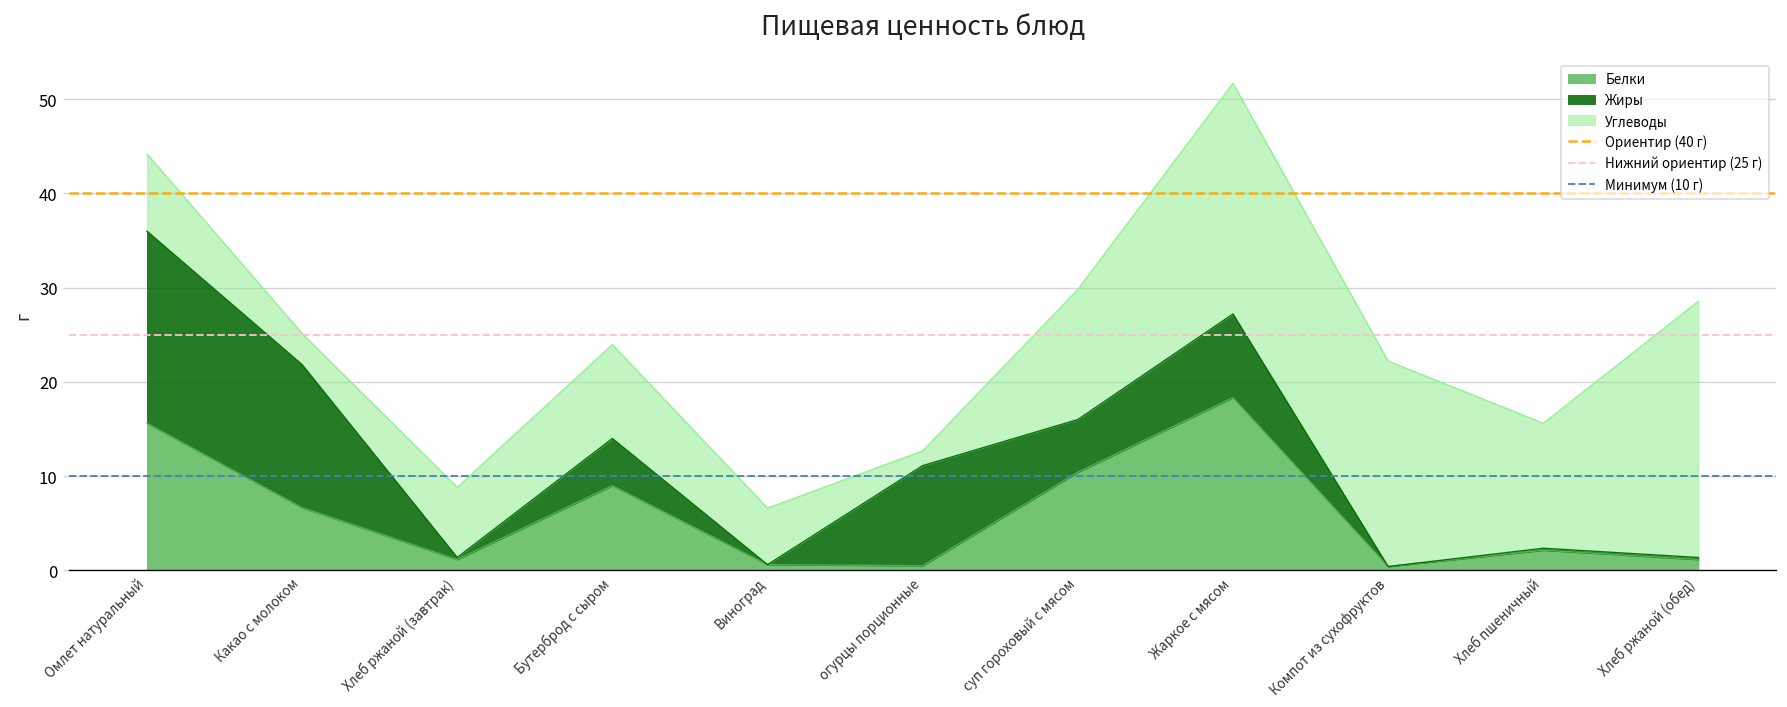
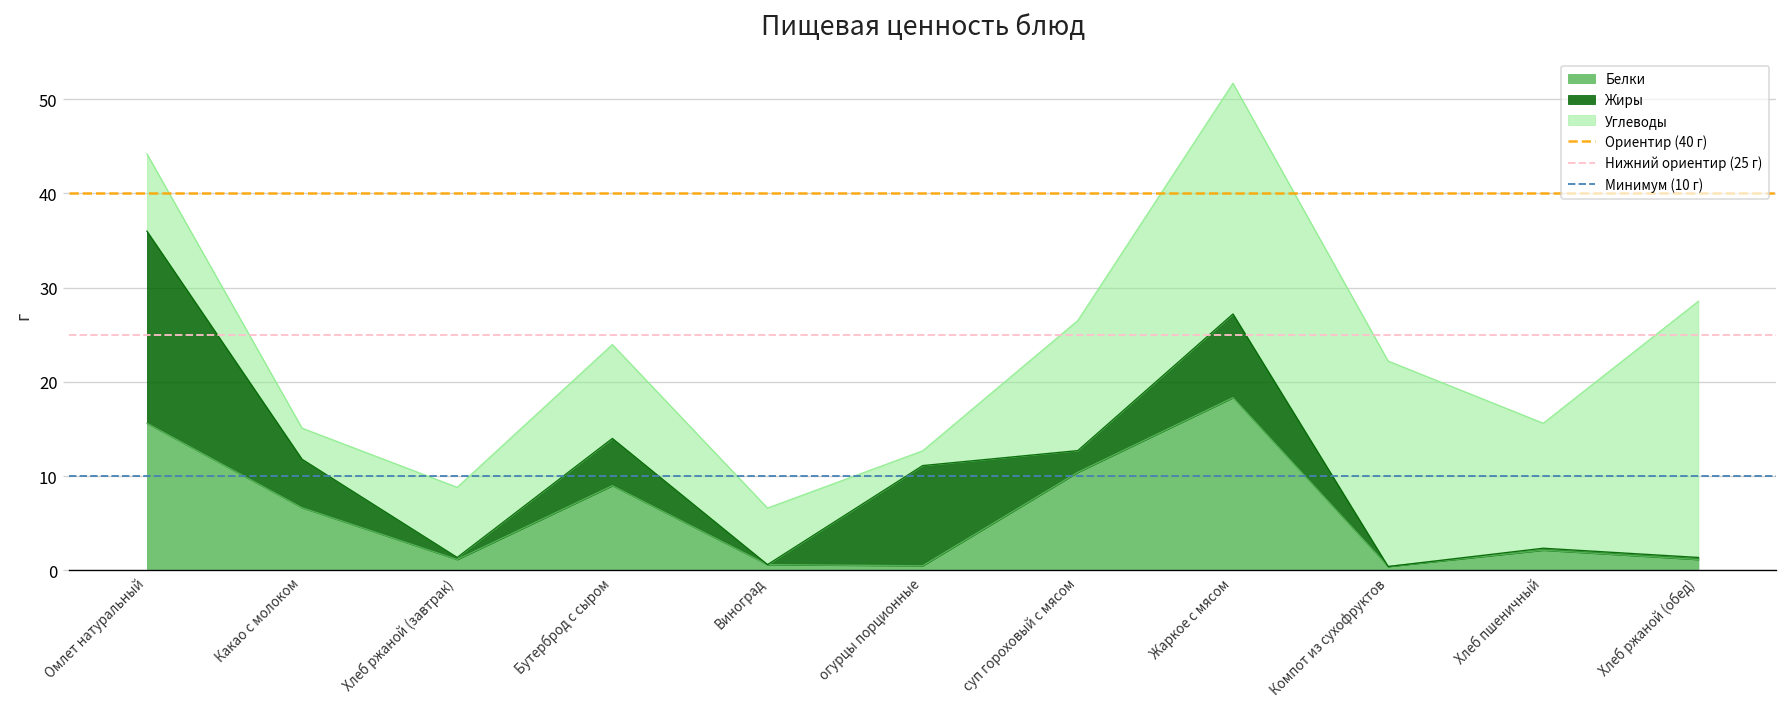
Жиры, Какао с молоком: 15 -> 5
Жиры, суп гороховый с мясом: 6 -> 2
